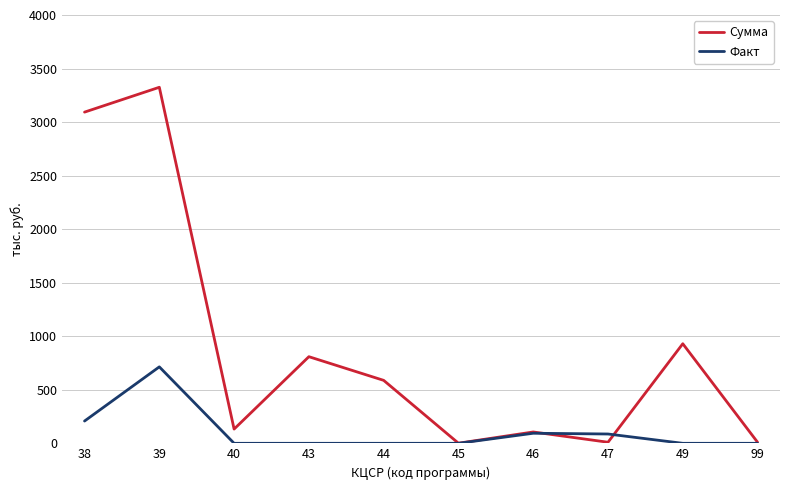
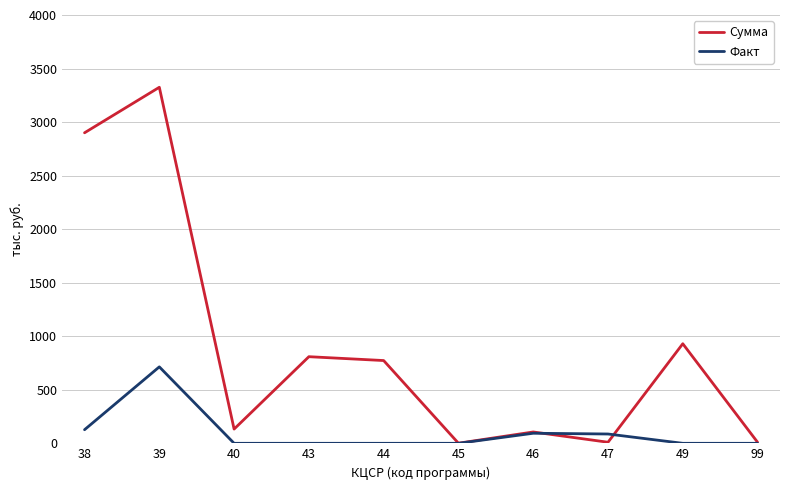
Сумма, 38: 3090 -> 2900
Факт, 38: 210 -> 130
Сумма, 44: 590 -> 770
